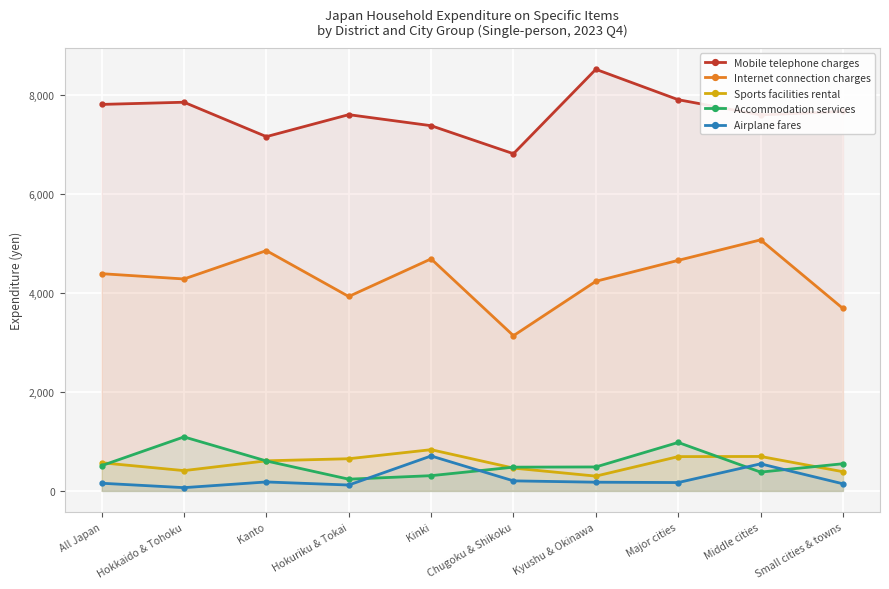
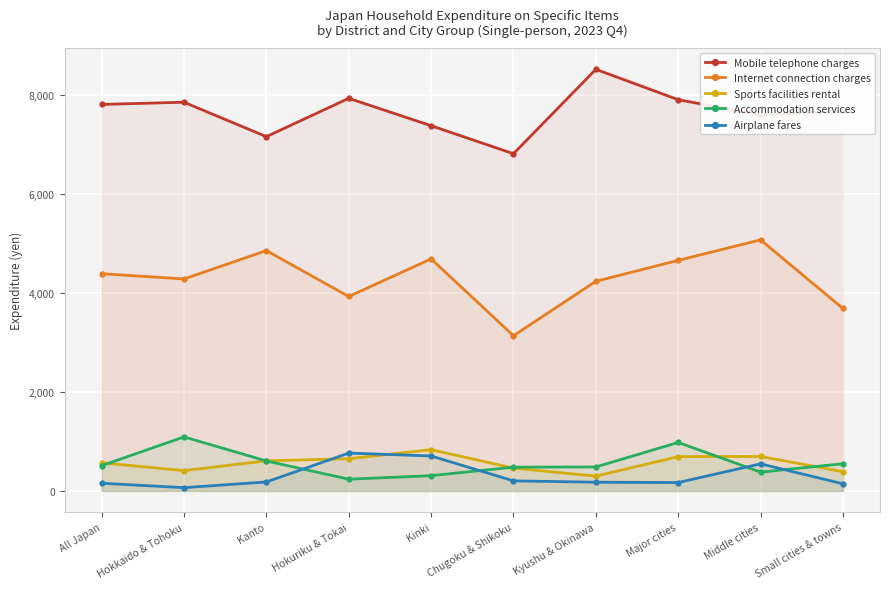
Mobile telephone charges, Hokuriku & Tokai: 7,600 -> 7,900
Airplane fares, Hokuriku & Tokai: 100 -> 800
